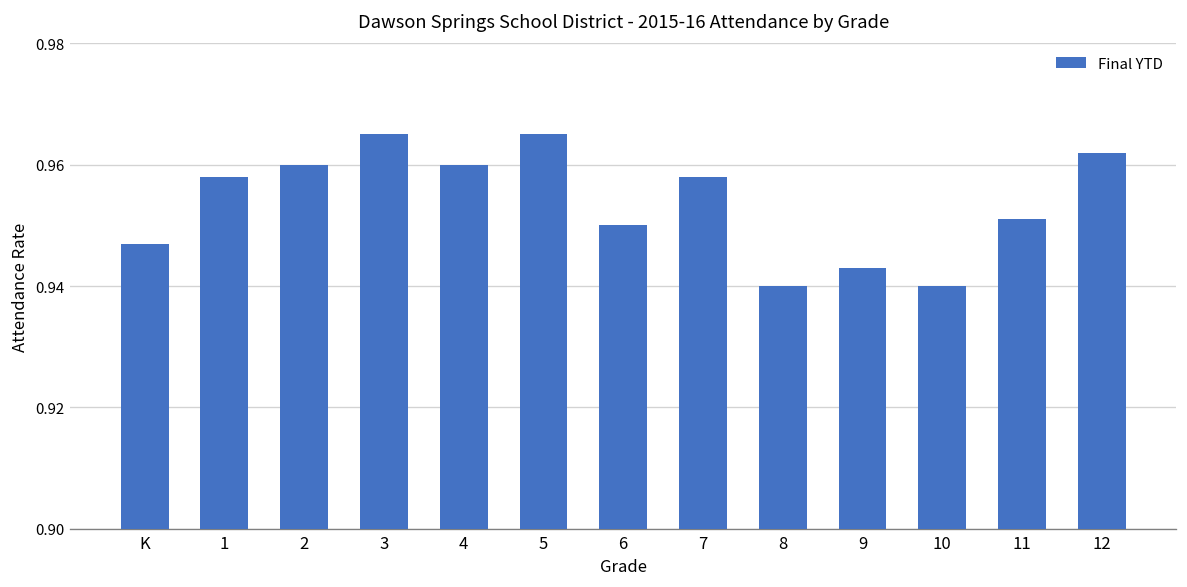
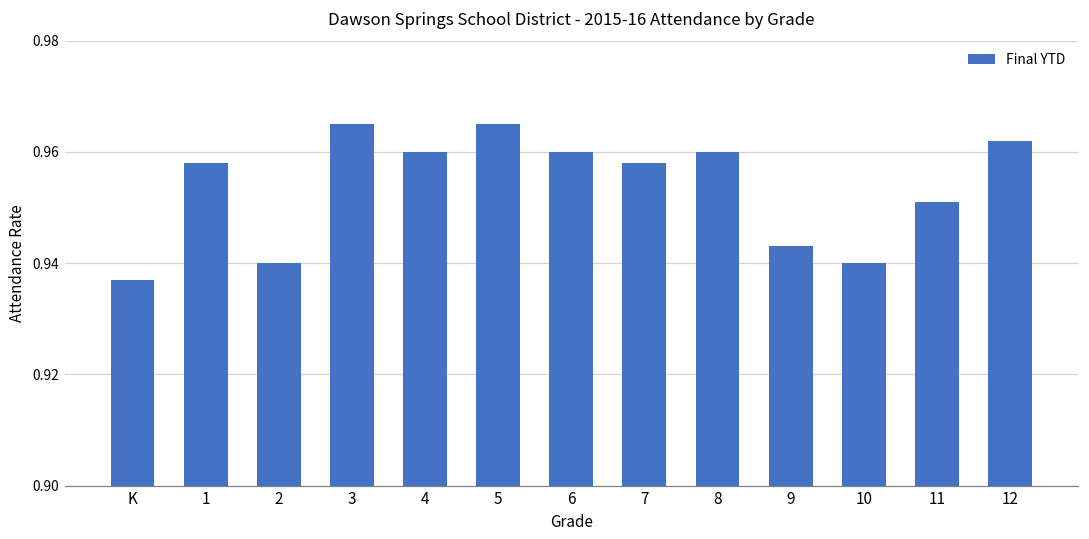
K: 0.947 -> 0.937
2: 0.96 -> 0.94
6: 0.95 -> 0.96
8: 0.94 -> 0.96
